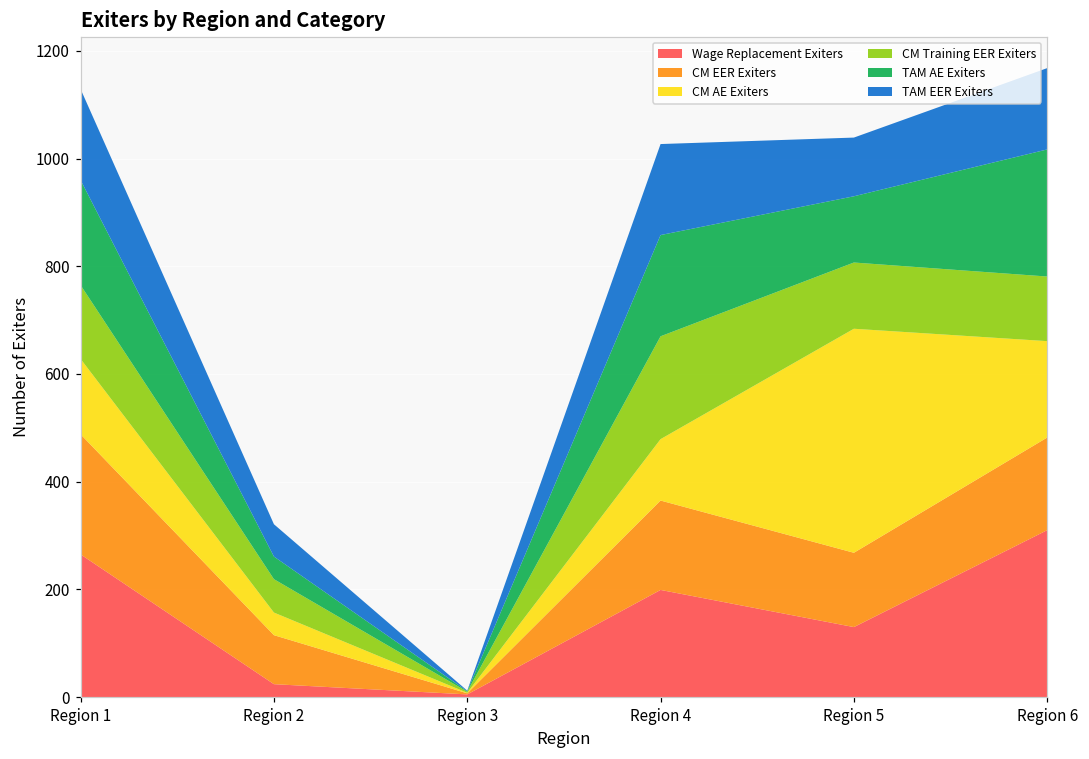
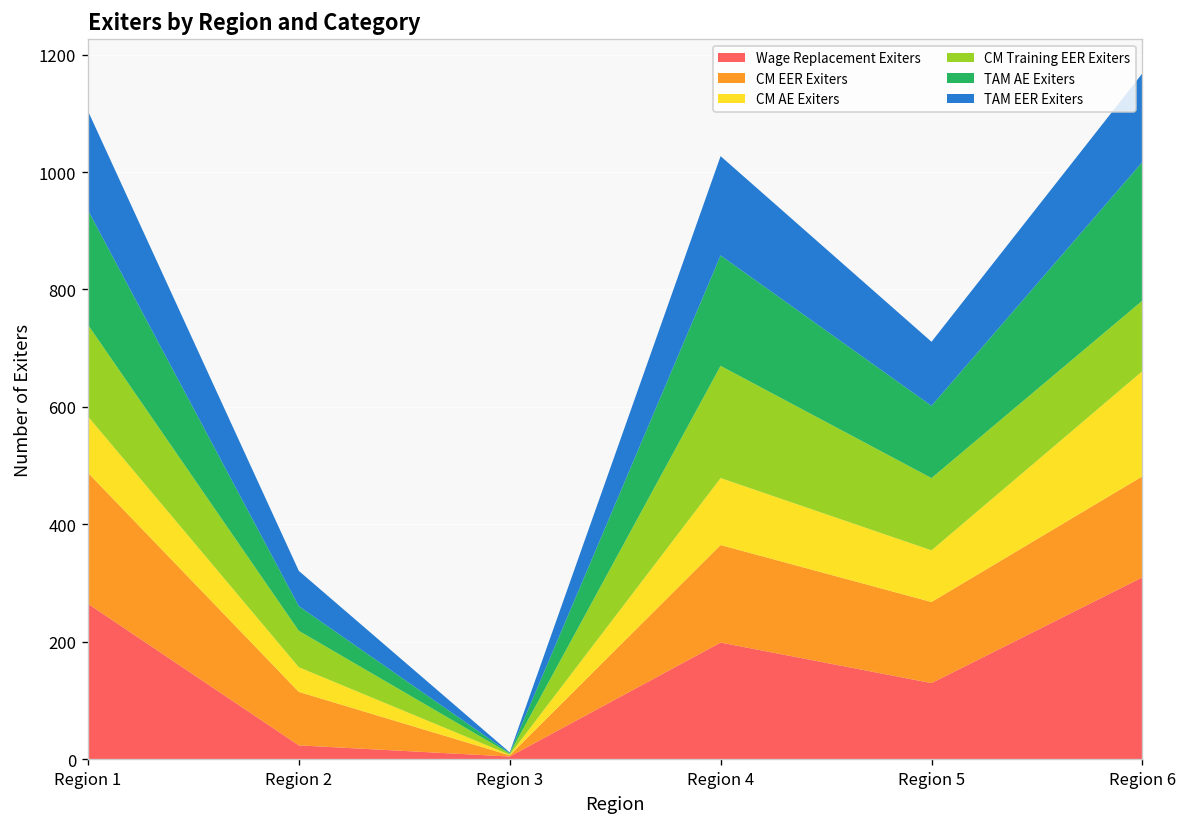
CM AE Exiters, Region 1: 140 -> 100
CM Training EER Exiters, Region 1: 140 -> 160
CM AE Exiters, Region 5: 420 -> 90
